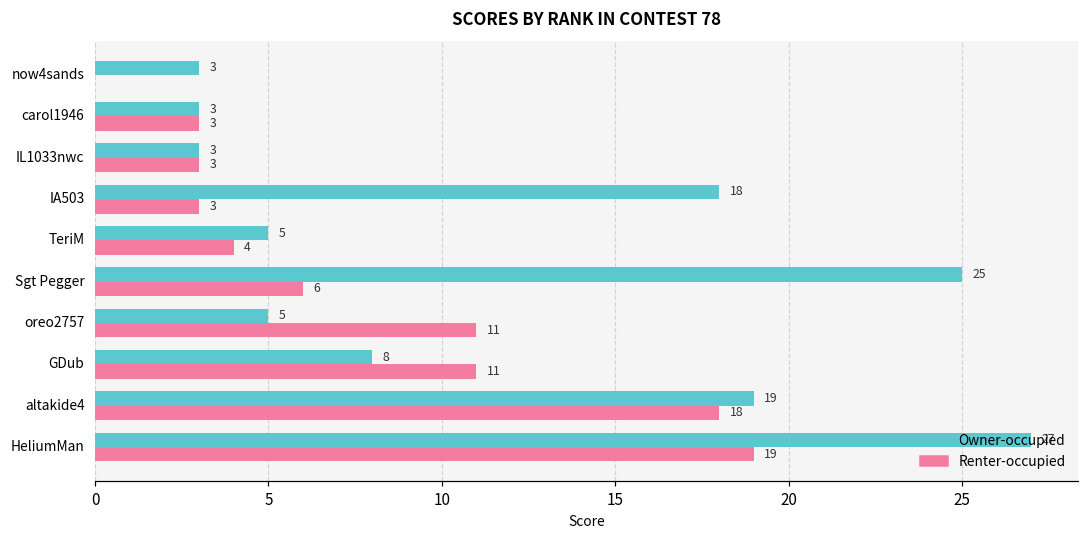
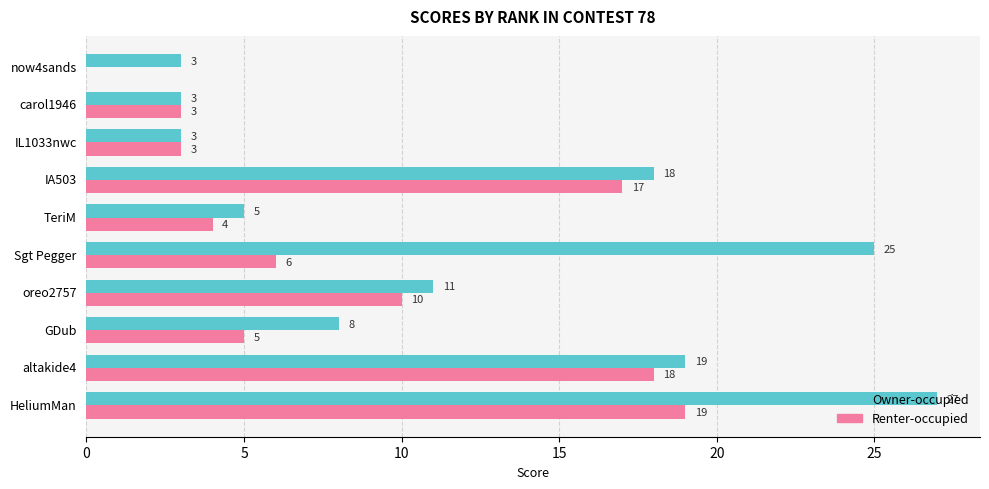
Renter-occupied, IA503: 3 -> 17
Owner-occupied, oreo2757: 5 -> 11
Renter-occupied, oreo2757: 11 -> 10
Renter-occupied, GDub: 11 -> 5
